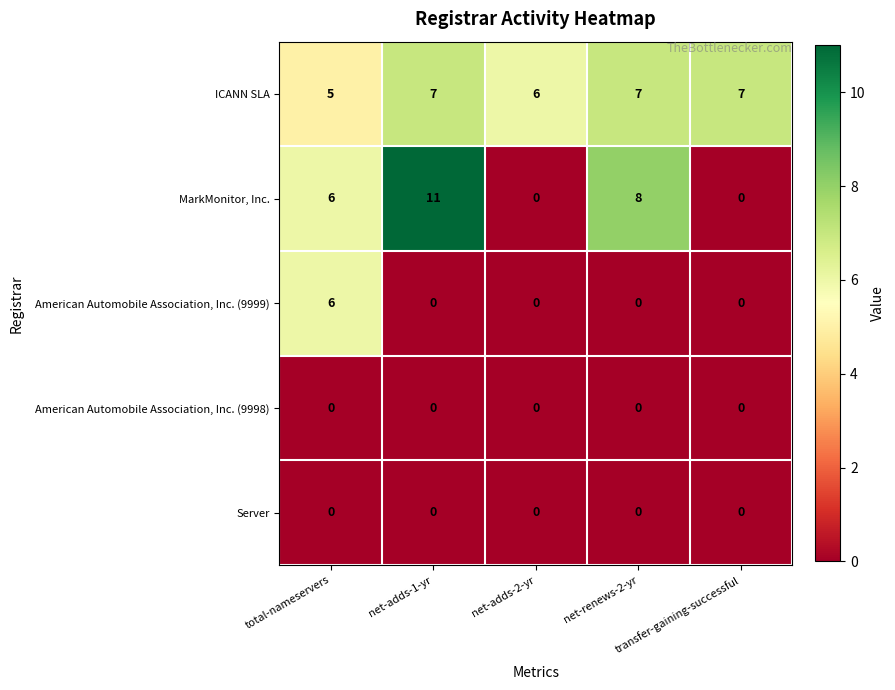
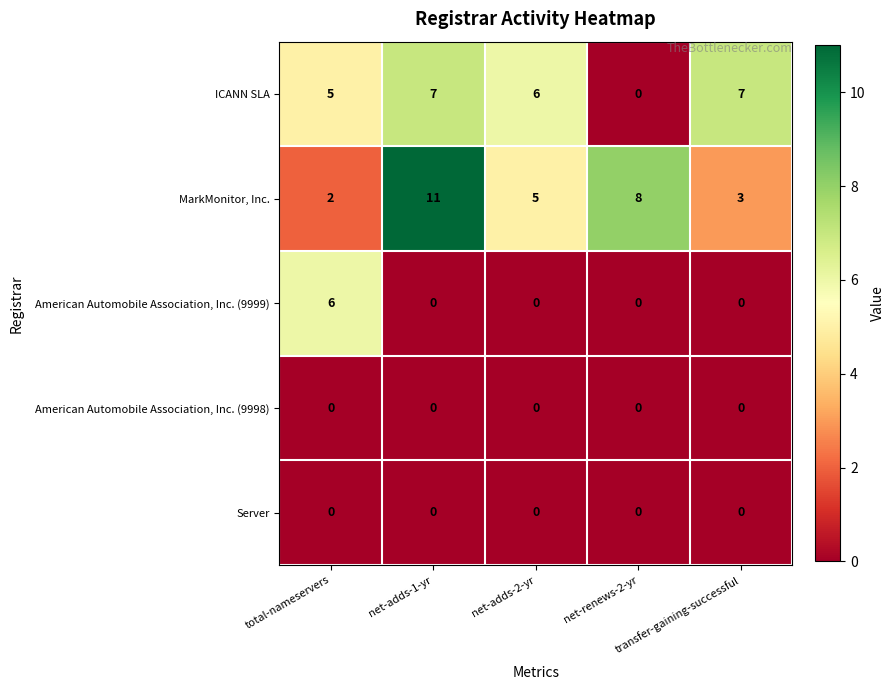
ICANN SLA, net-renews-2-yr: 7 -> 0
MarkMonitor, Inc., total-nameservers: 6 -> 2
MarkMonitor, Inc., net-adds-2-yr: 0 -> 5
MarkMonitor, Inc., transfer-gaining-successful: 0 -> 3
